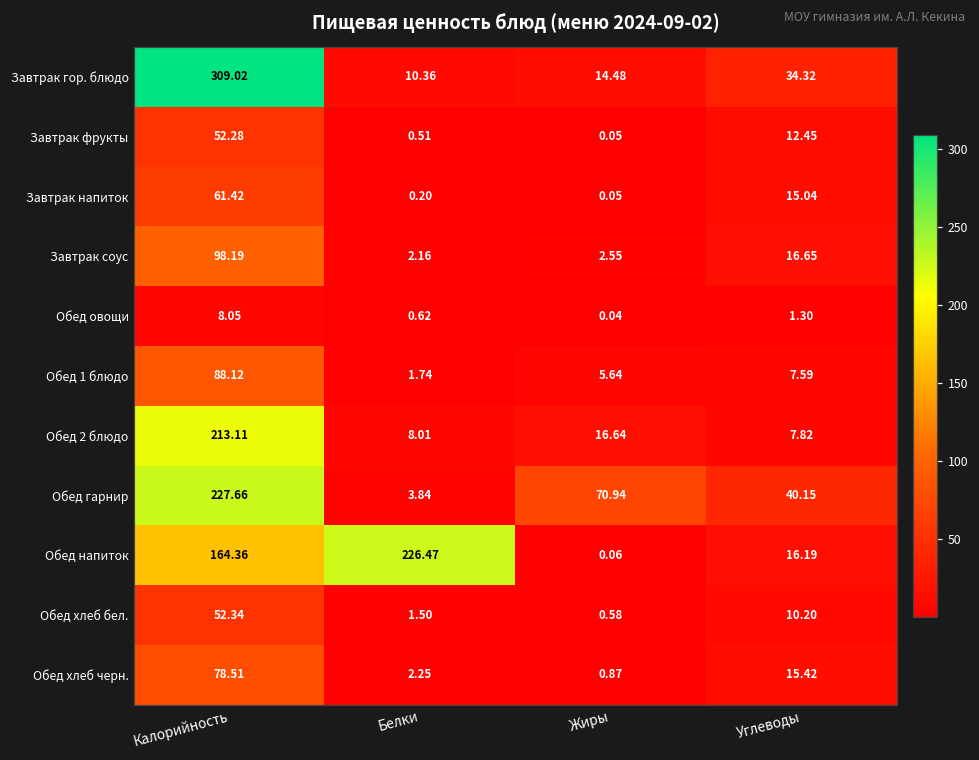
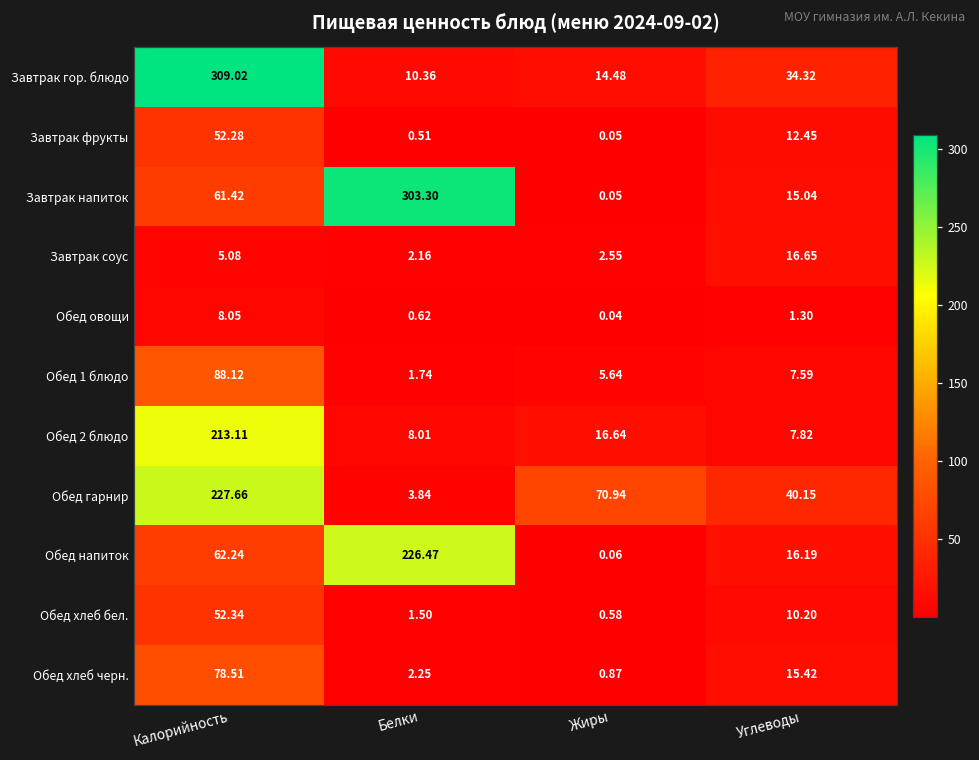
Завтрак напиток, Белки: 0.20 -> 303.30
Завтрак соус, Калорийность: 98.19 -> 5.08
Обед напиток, Калорийность: 164.36 -> 62.24
